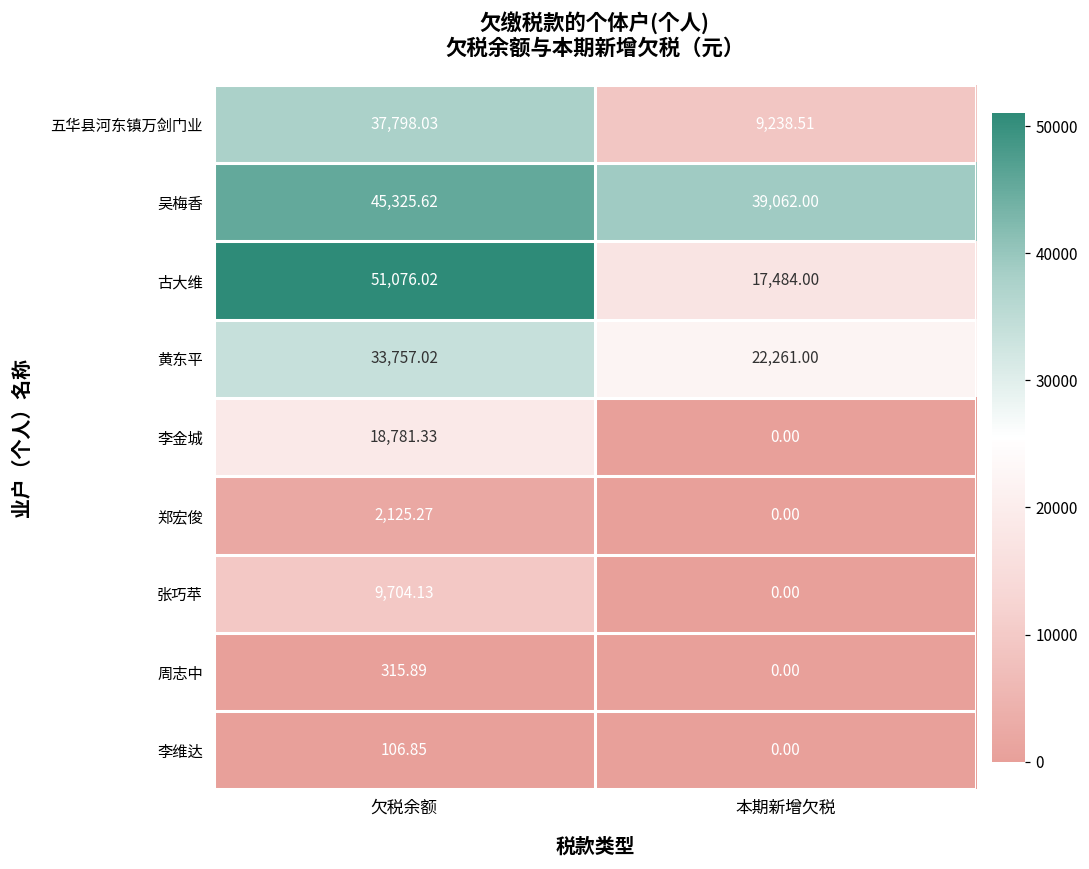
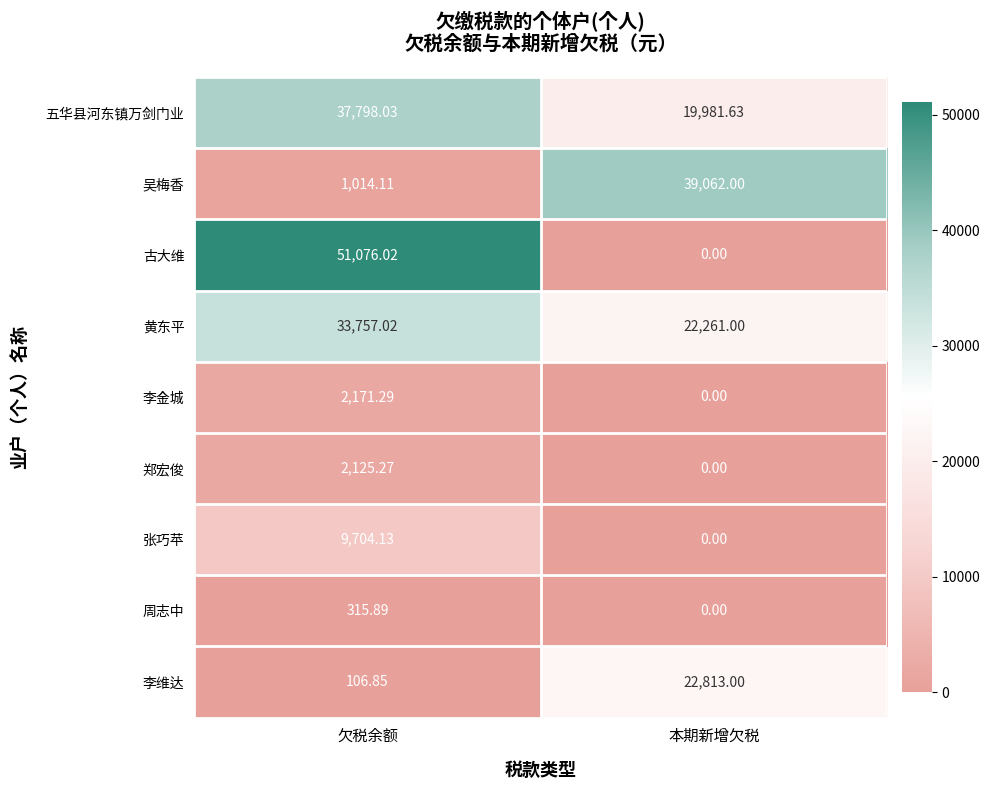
五华县河东镇万剑门业, 本期新增欠税: 9,238.51 -> 19,981.63
吴梅香, 欠税余额: 45,325.62 -> 1,014.11
古大维, 本期新增欠税: 17,484.00 -> 0.00
李金城, 欠税余额: 18,781.33 -> 2,171.29
李维达, 本期新增欠税: 0.00 -> 22,813.00
